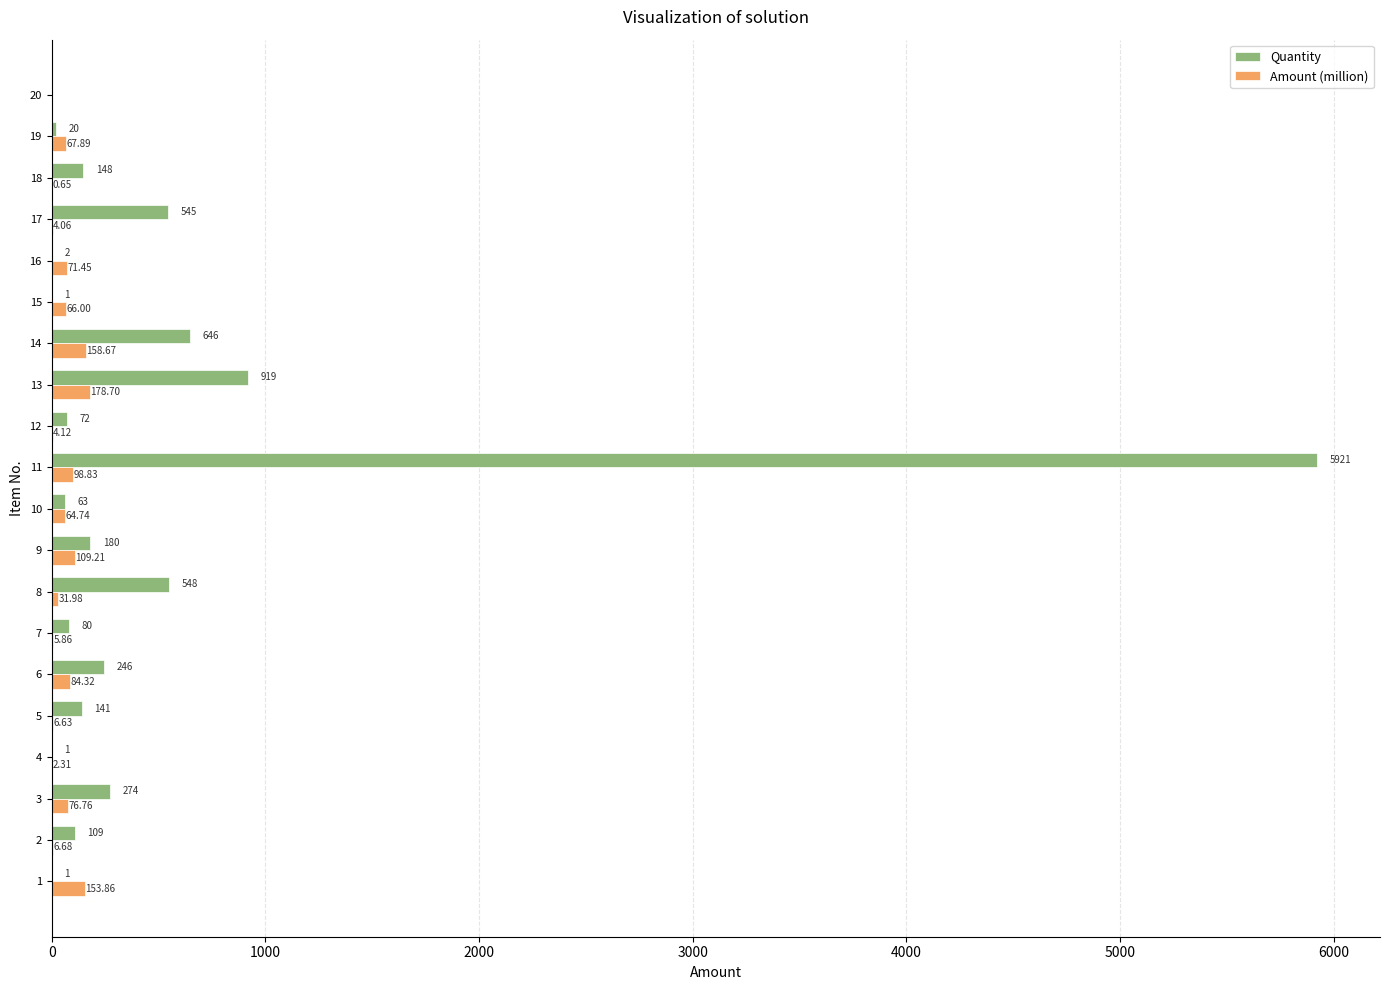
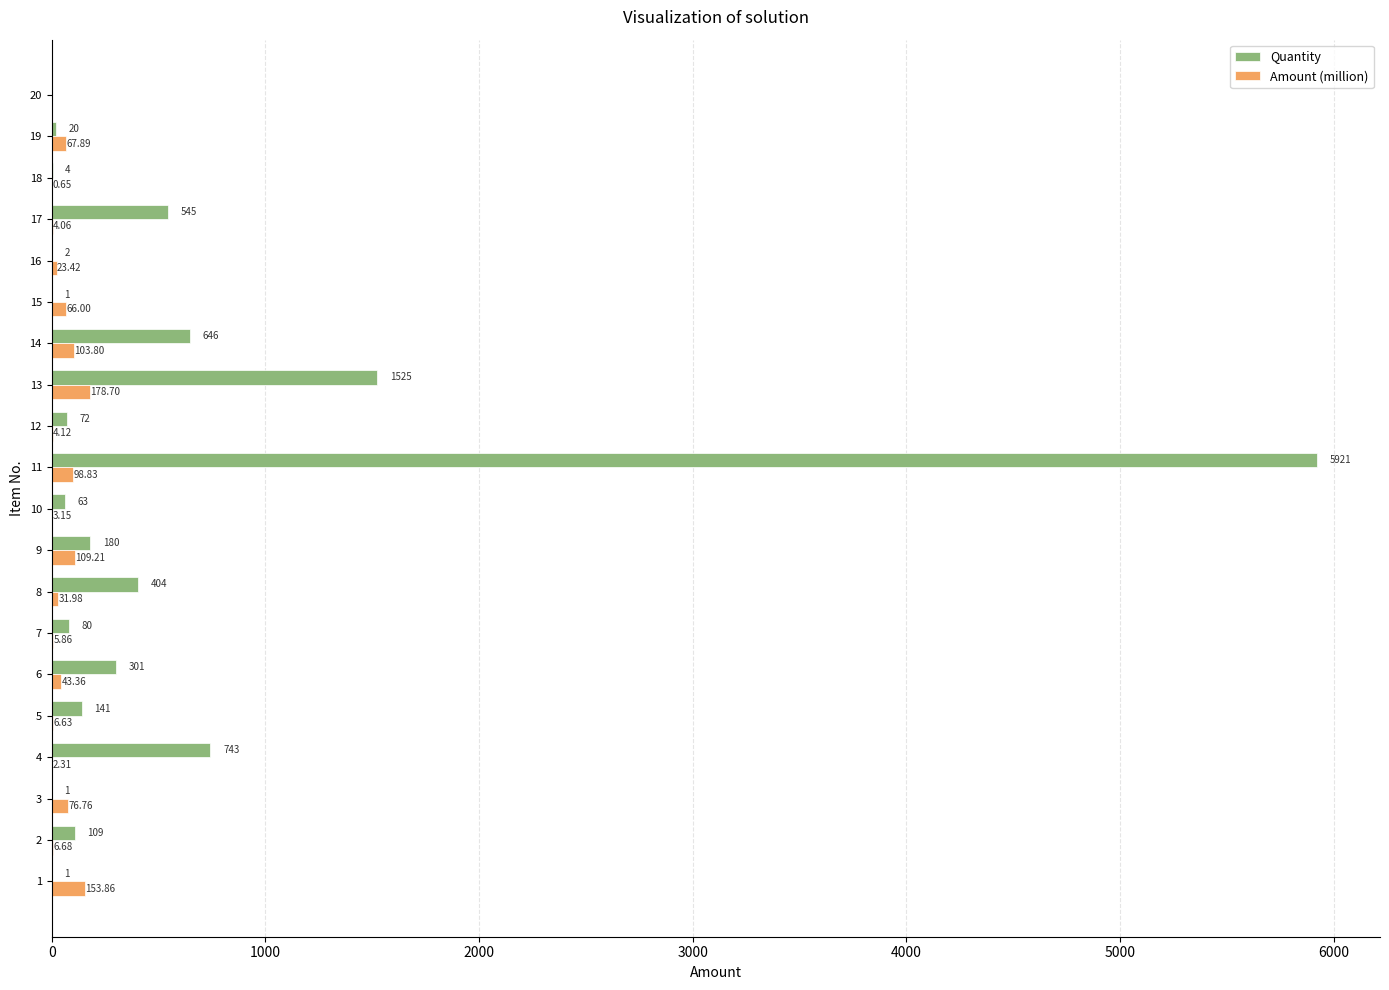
Quantity, 18: 148 -> 4
Amount (million), 16: 71.45 -> 23.42
Amount (million), 14: 158.67 -> 103.80
Quantity, 13: 919 -> 1525
Amount (million), 10: 64.74 -> 3.15
Quantity, 8: 548 -> 404
Quantity, 6: 246 -> 301
Amount (million), 6: 84.32 -> 43.36
Quantity, 4: 1 -> 743
Quantity, 3: 274 -> 1
